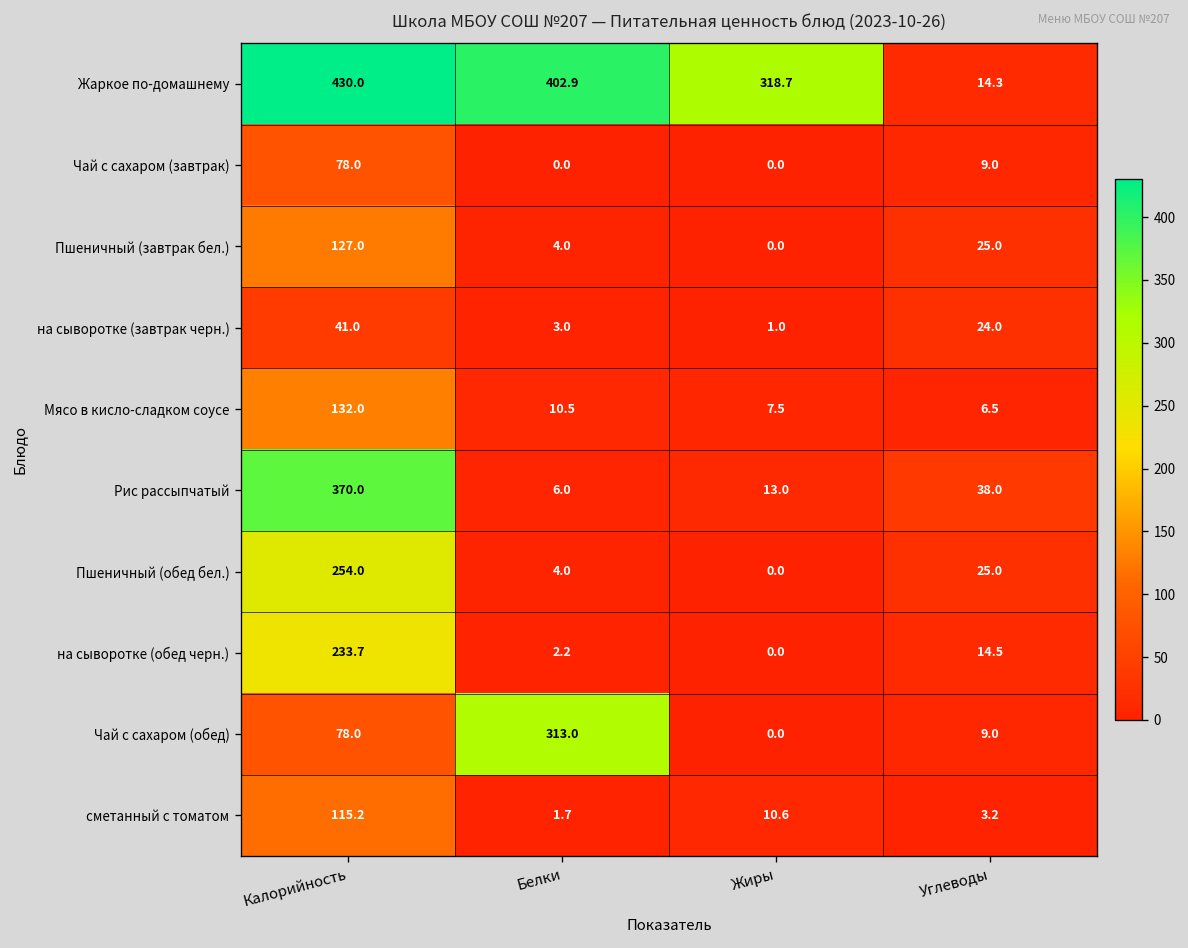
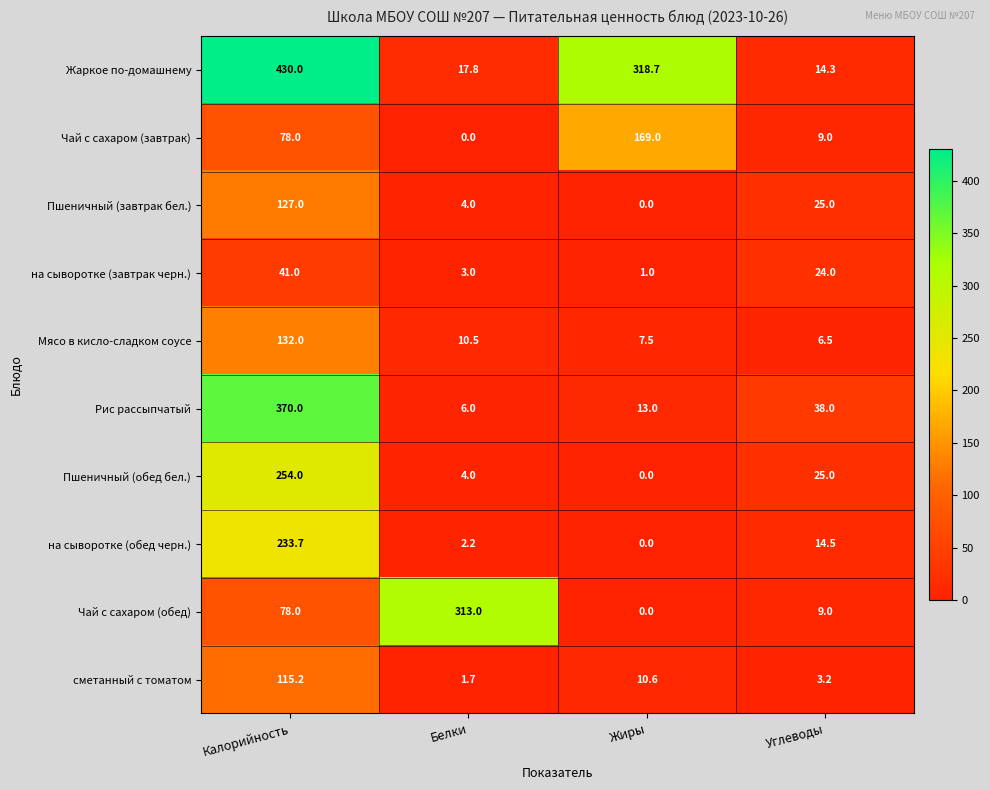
Жаркое по-домашнему, Белки: 402.9 -> 17.8
Чай с сахаром (завтрак), Жиры: 0.0 -> 169.0
